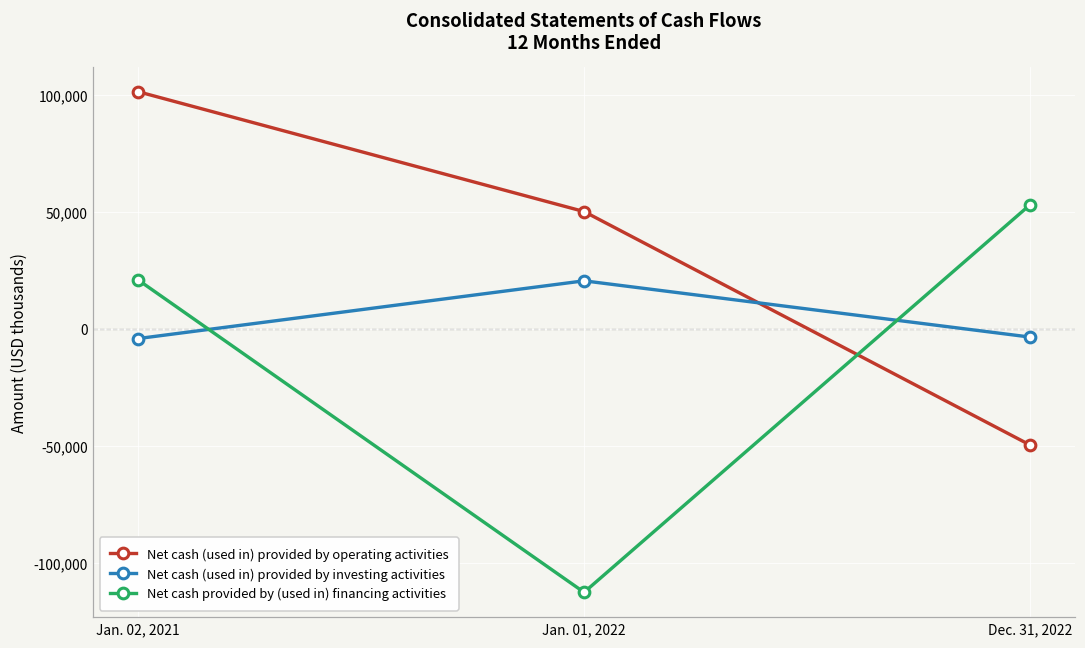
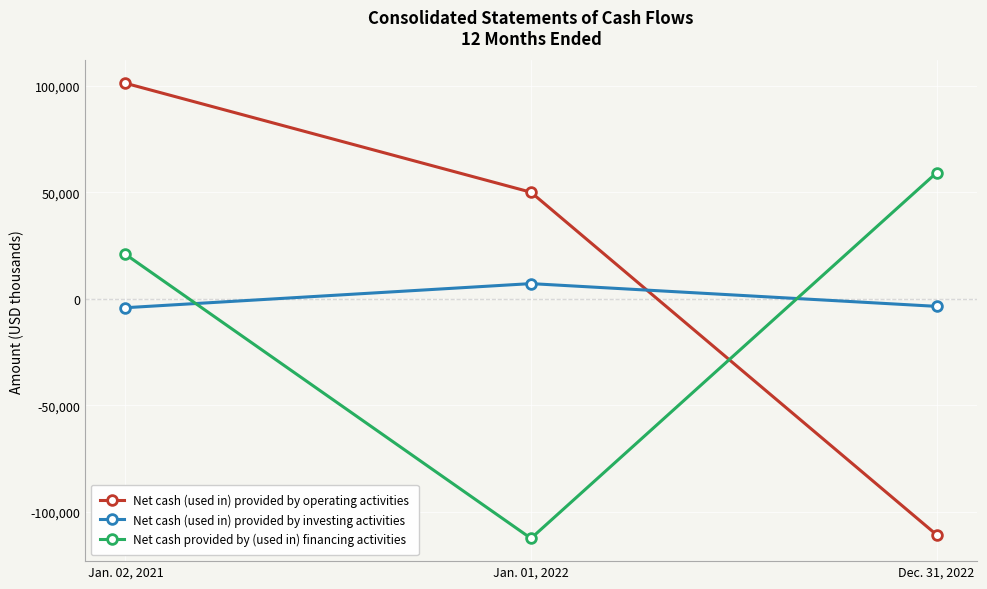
Net cash (used in) provided by investing activities, Jan. 01, 2022: 20,000 -> 7,000
Net cash (used in) provided by operating activities, Dec. 31, 2022: -50,000 -> -111,000
Net cash provided by (used in) financing activities, Dec. 31, 2022: 53,000 -> 59,000
